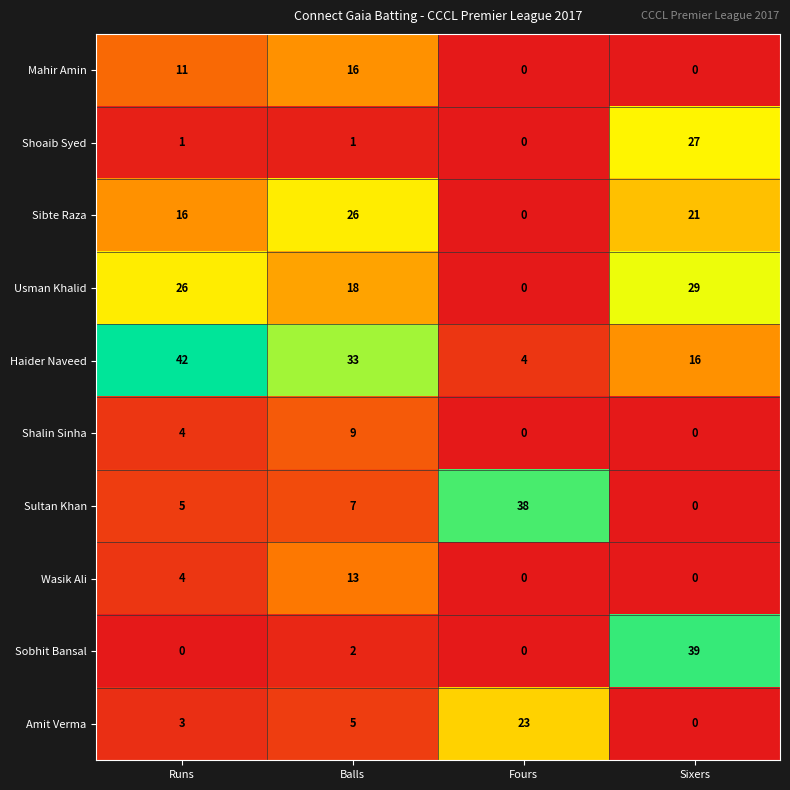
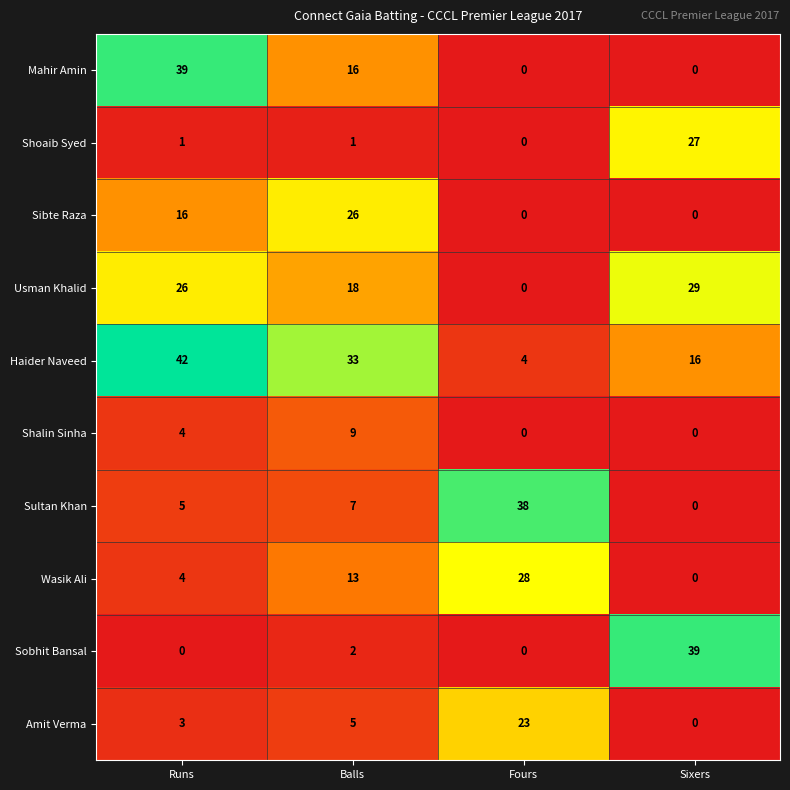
Mahir Amin, Runs: 11 -> 39
Sibte Raza, Sixers: 21 -> 0
Wasik Ali, Fours: 0 -> 28
